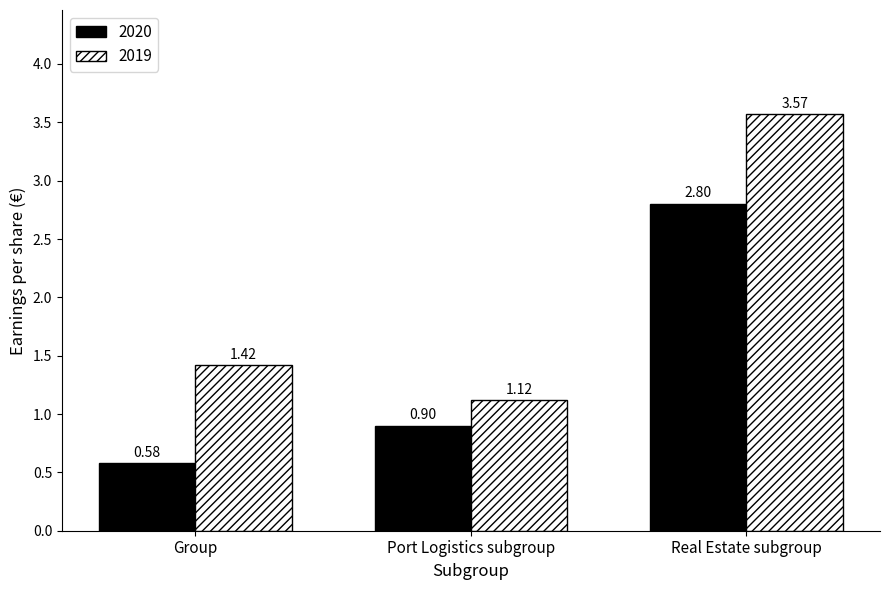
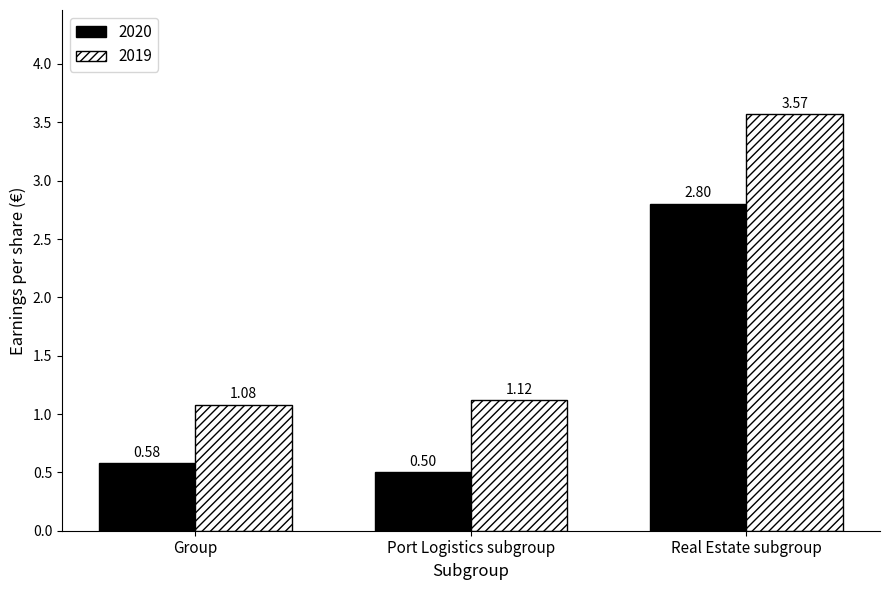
2019, Group: 1.42 -> 1.08
2020, Port Logistics subgroup: 0.90 -> 0.50
